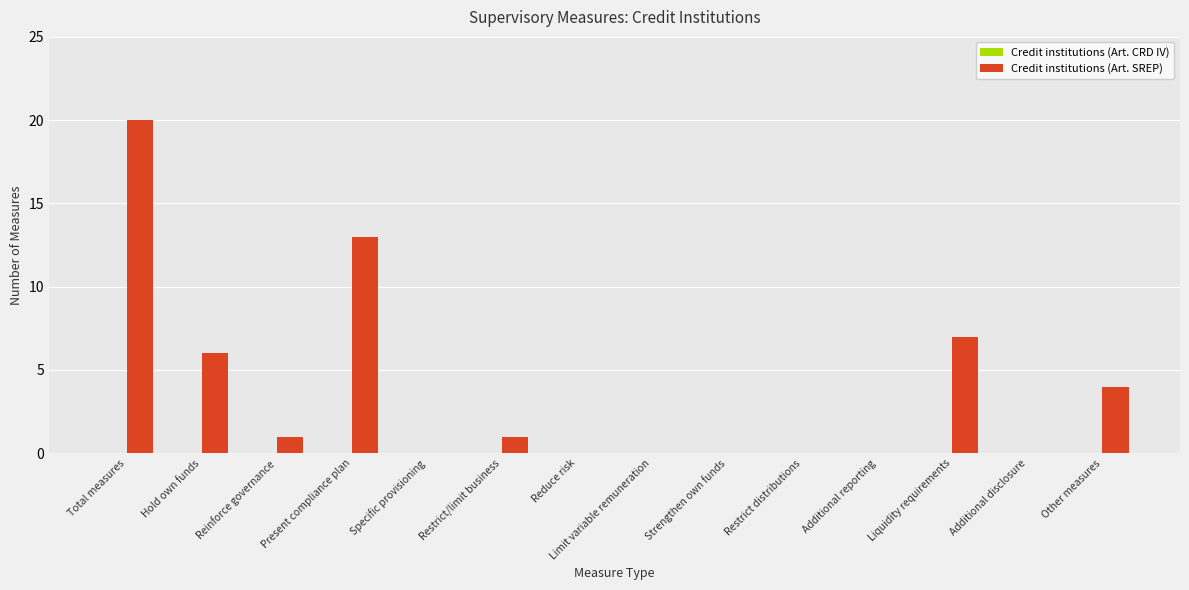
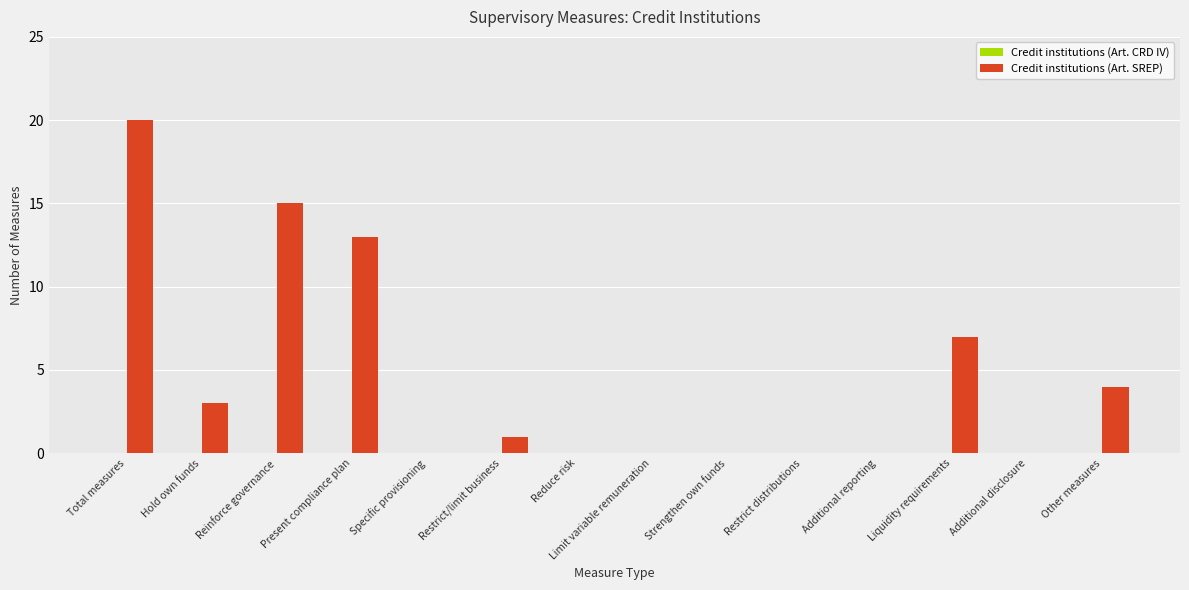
Credit institutions (Art. SREP), Hold own funds: 6 -> 3
Credit institutions (Art. SREP), Reinforce governance: 1 -> 15
